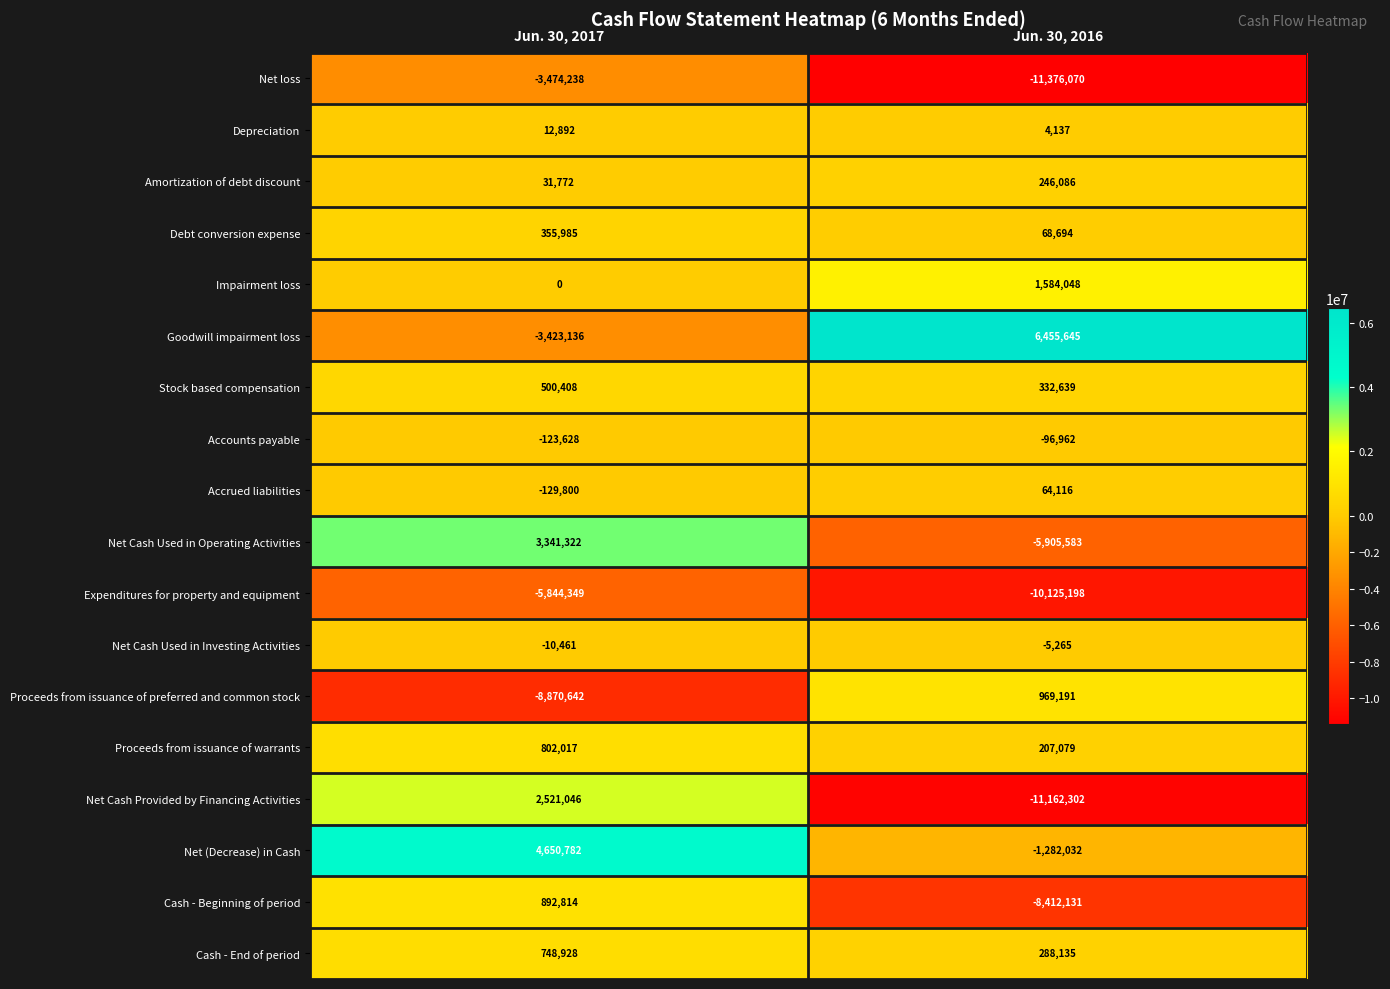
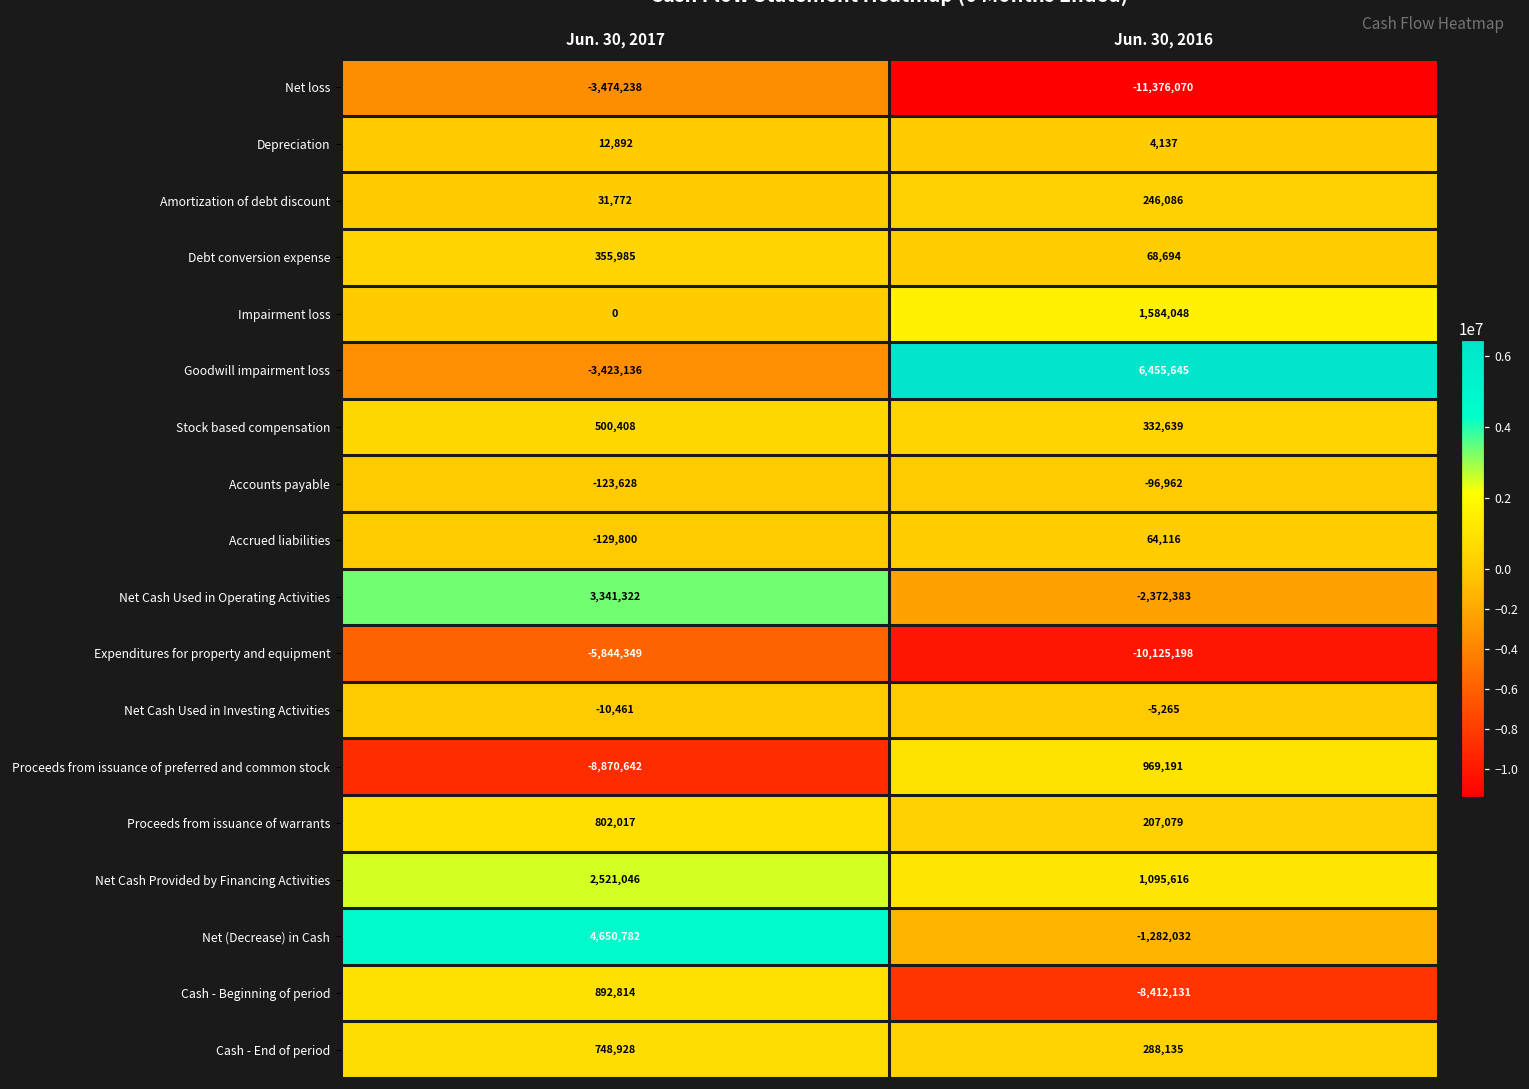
Net Cash Used in Operating Activities, Jun. 30, 2016: -5,905,583 -> -2,372,383
Net Cash Provided by Financing Activities, Jun. 30, 2016: -11,162,302 -> 1,095,616
